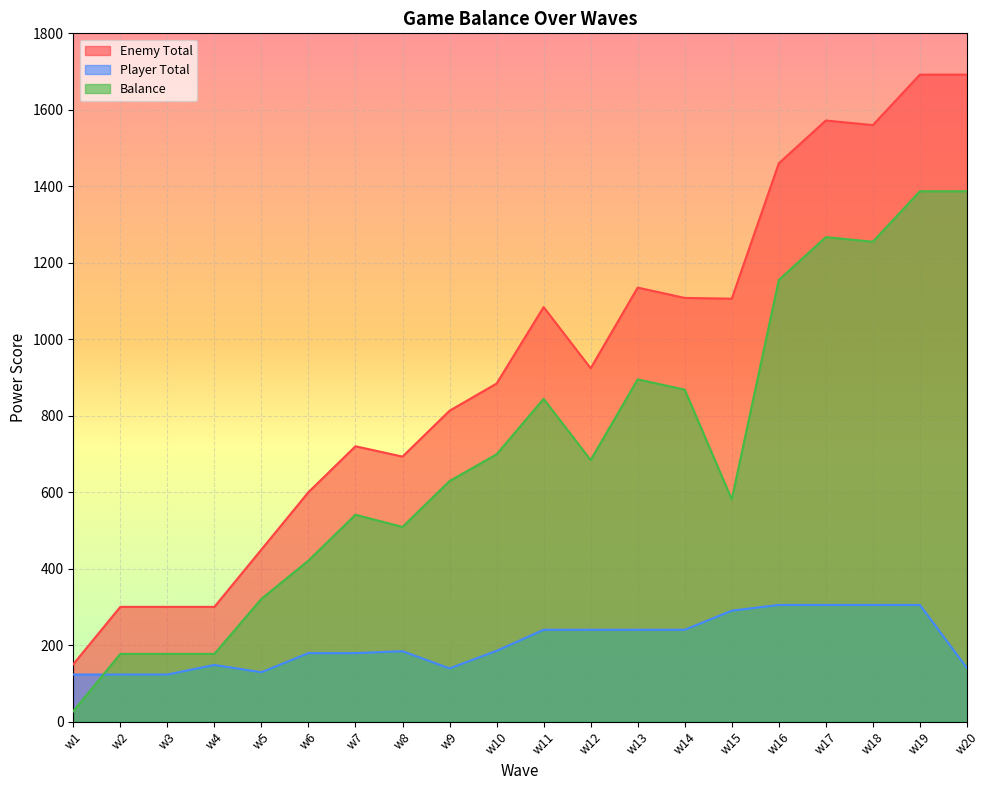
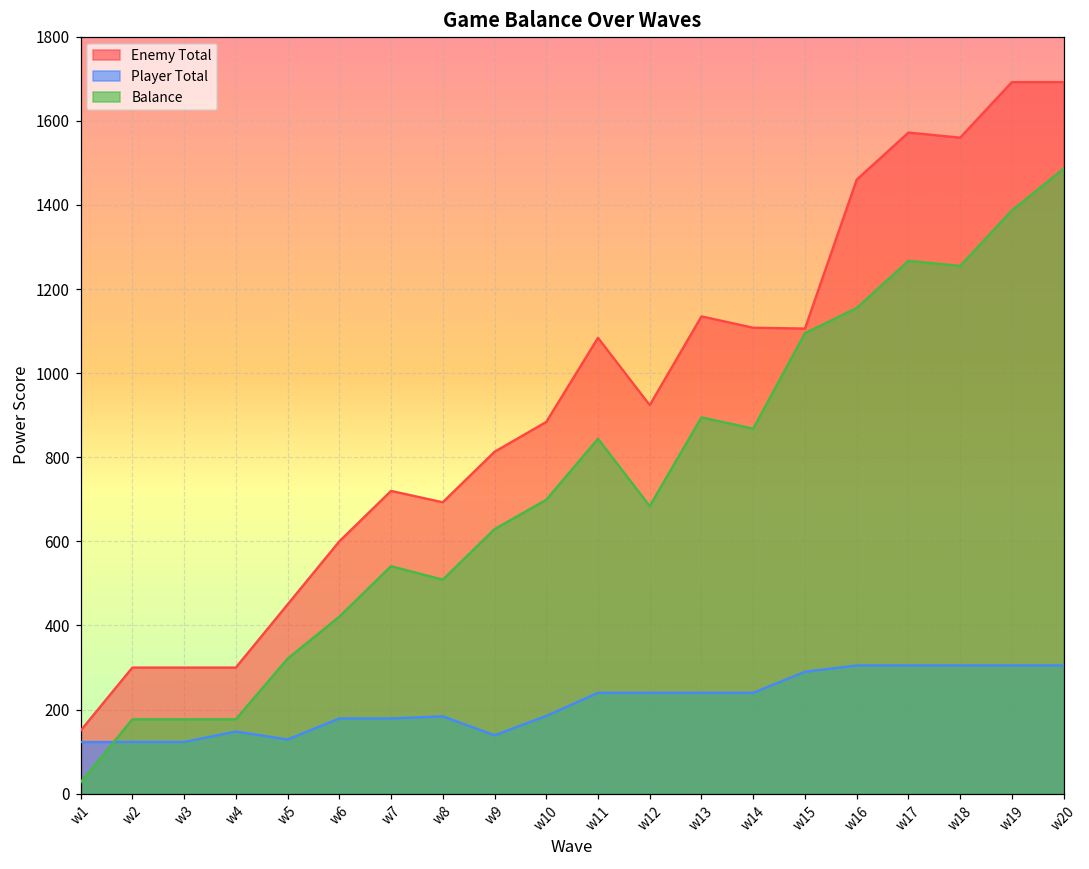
Balance, w15: 580 -> 1100
Player Total, w20: 140 -> 310
Balance, w20: 1390 -> 1490
